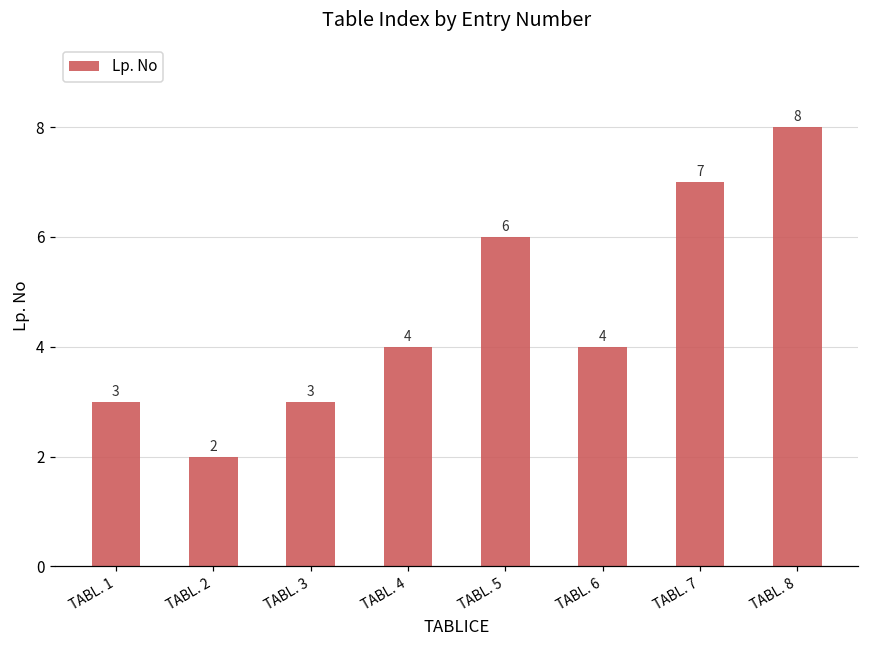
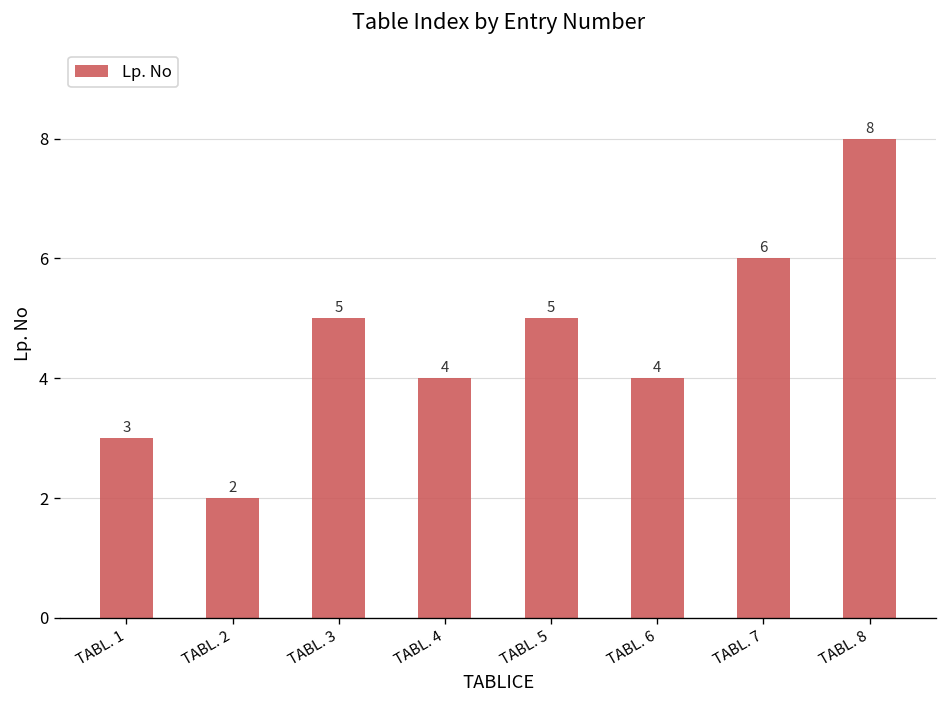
TABL. 3: 3 -> 5
TABL. 5: 6 -> 5
TABL. 7: 7 -> 6
